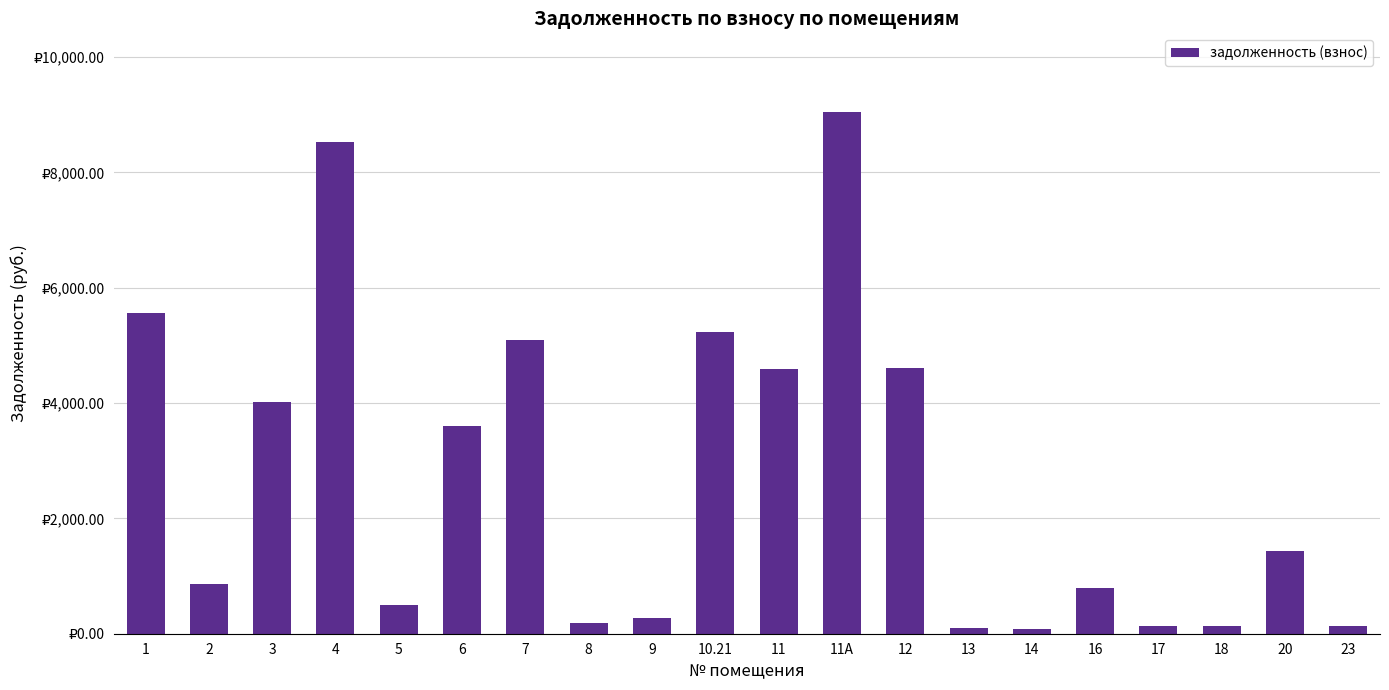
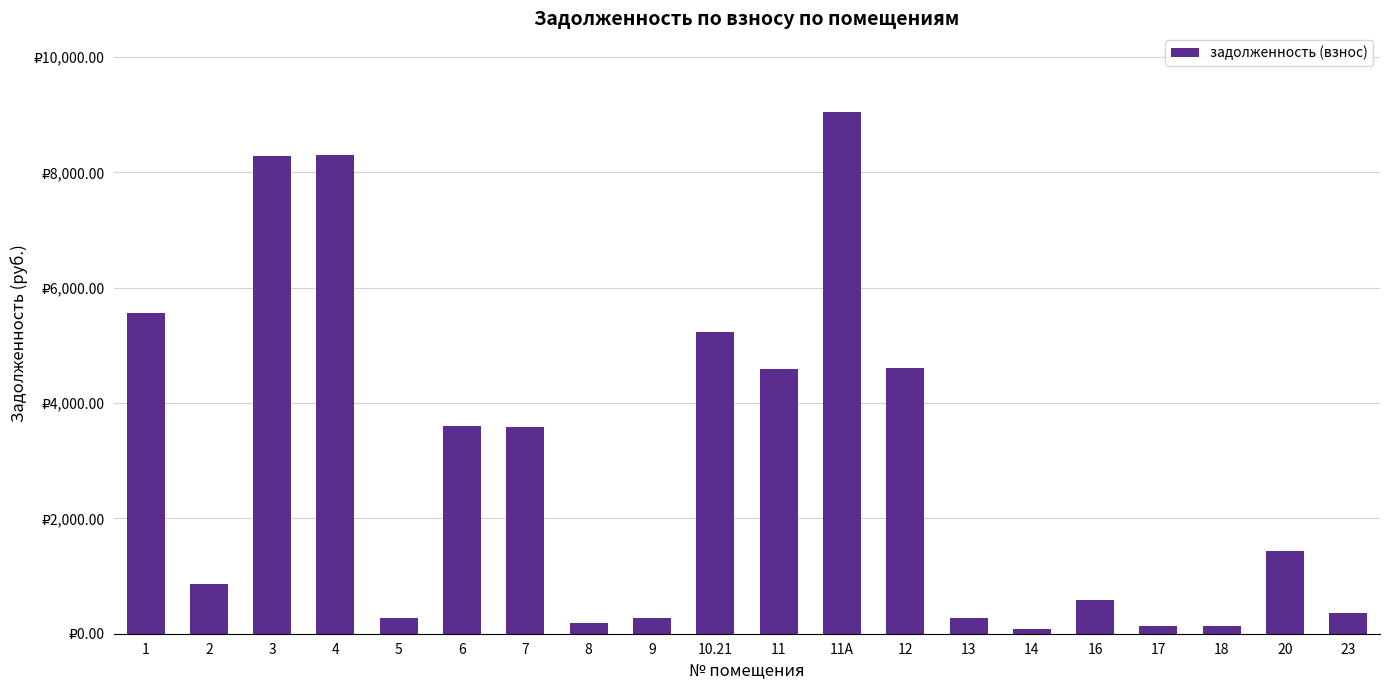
3: ₽4,000 -> ₽8,300
4: ₽8,500 -> ₽8,300
5: ₽500 -> ₽300
7: ₽5,100 -> ₽3,600
13: ₽100 -> ₽300
16: ₽800 -> ₽600
23: ₽100 -> ₽400
